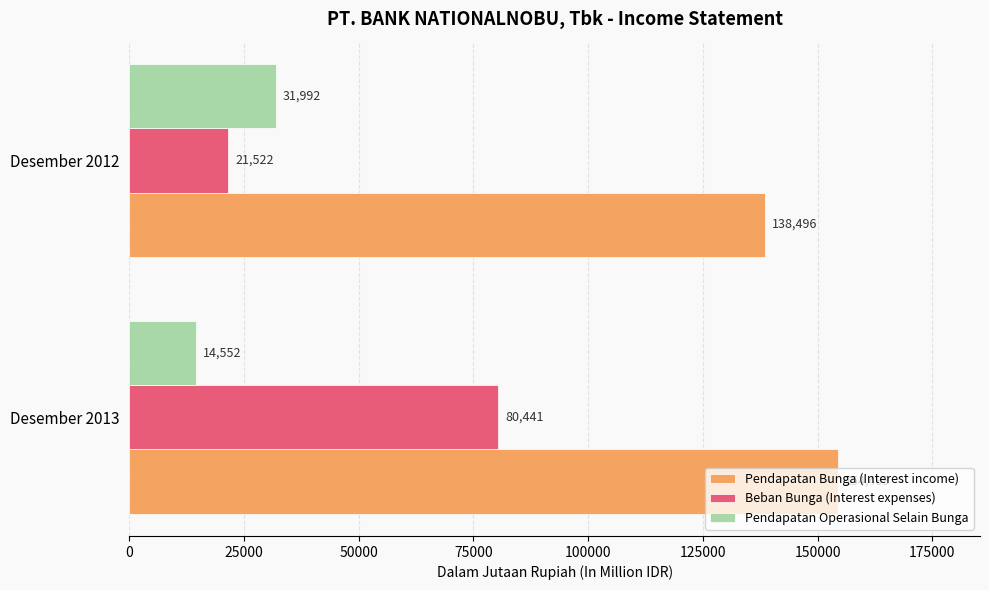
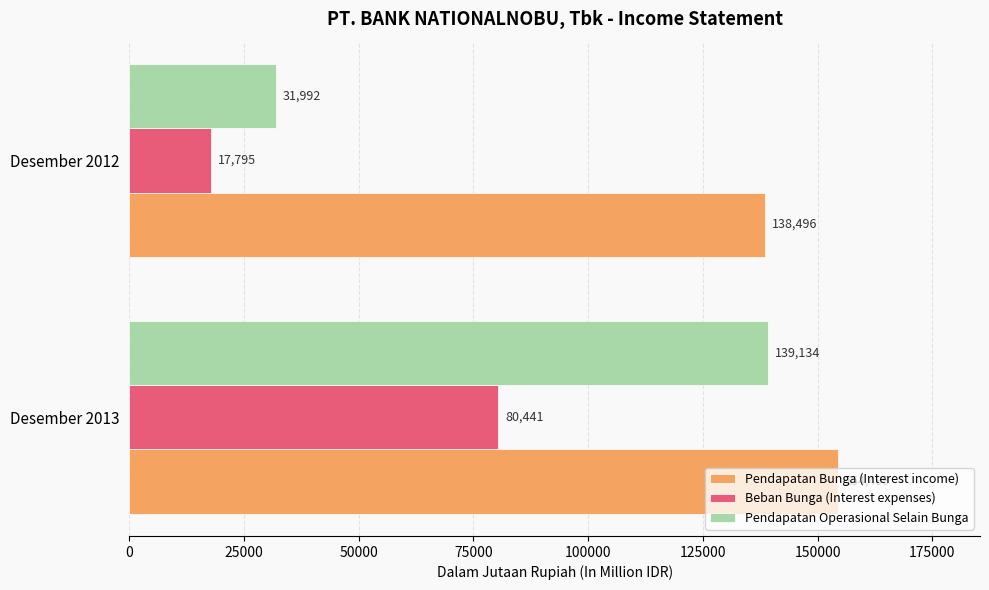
Beban Bunga (Interest expenses), Desember 2012: 21,522 -> 17,795
Pendapatan Operasional Selain Bunga, Desember 2013: 14,552 -> 139,134
